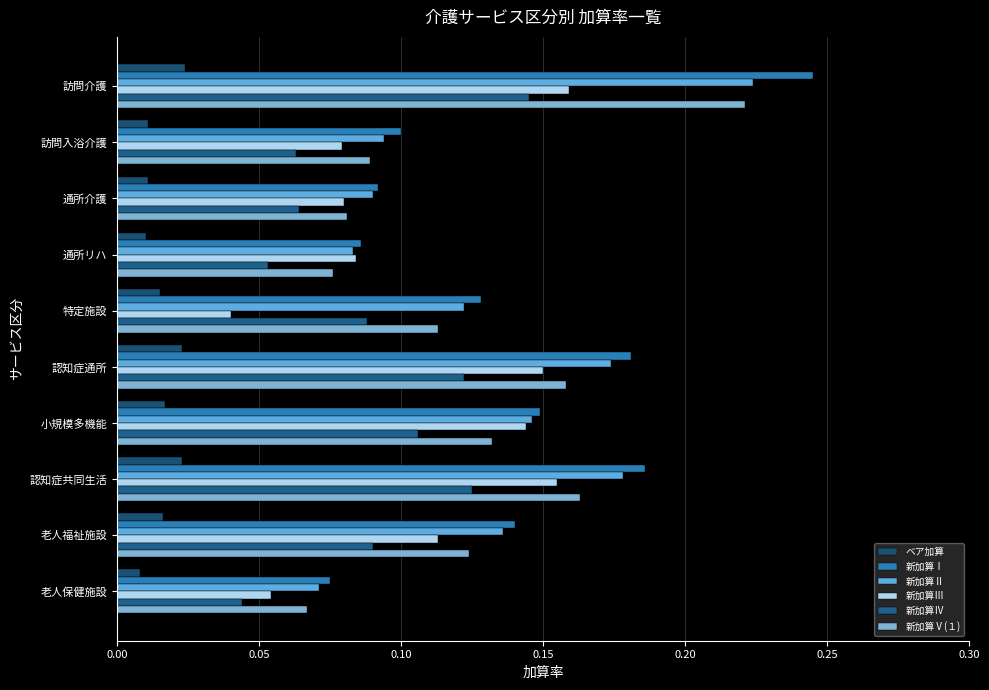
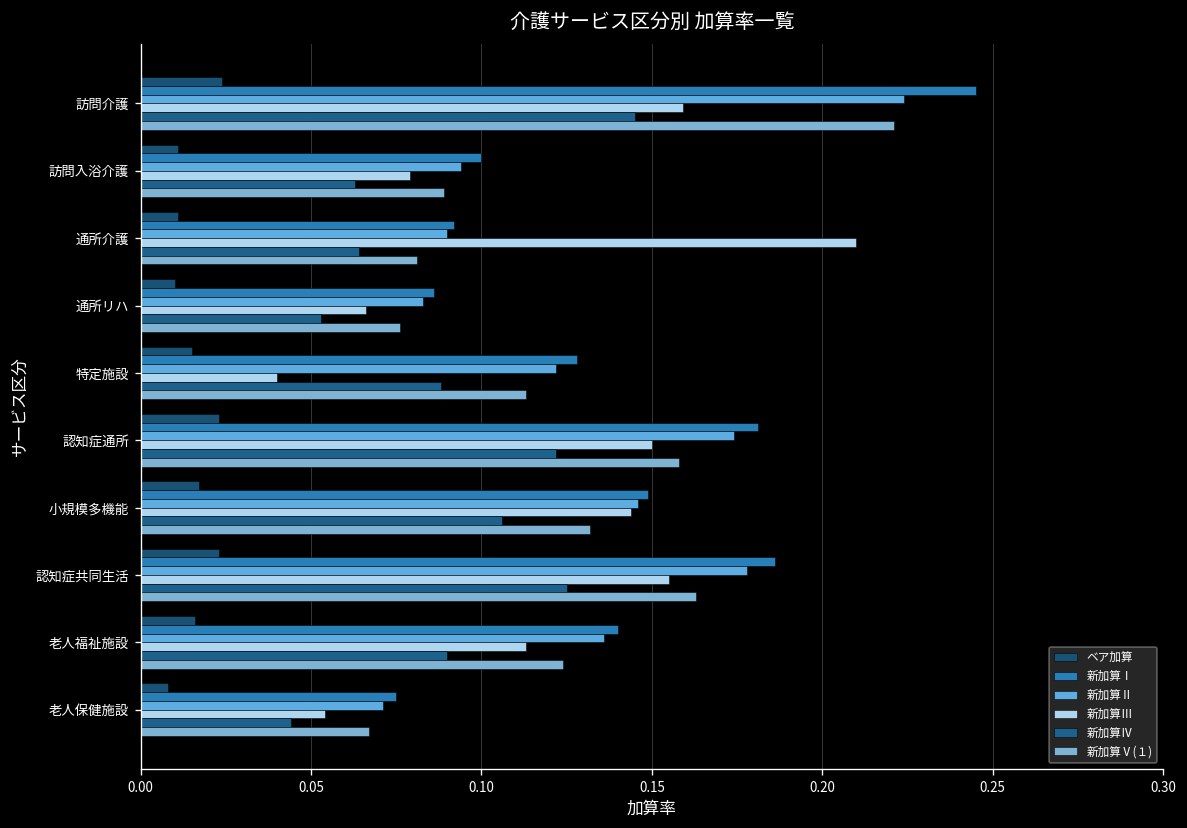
新加算Ⅲ, 通所介護: 0.08 -> 0.21
新加算Ⅲ, 通所リハ: 0.084 -> 0.066
